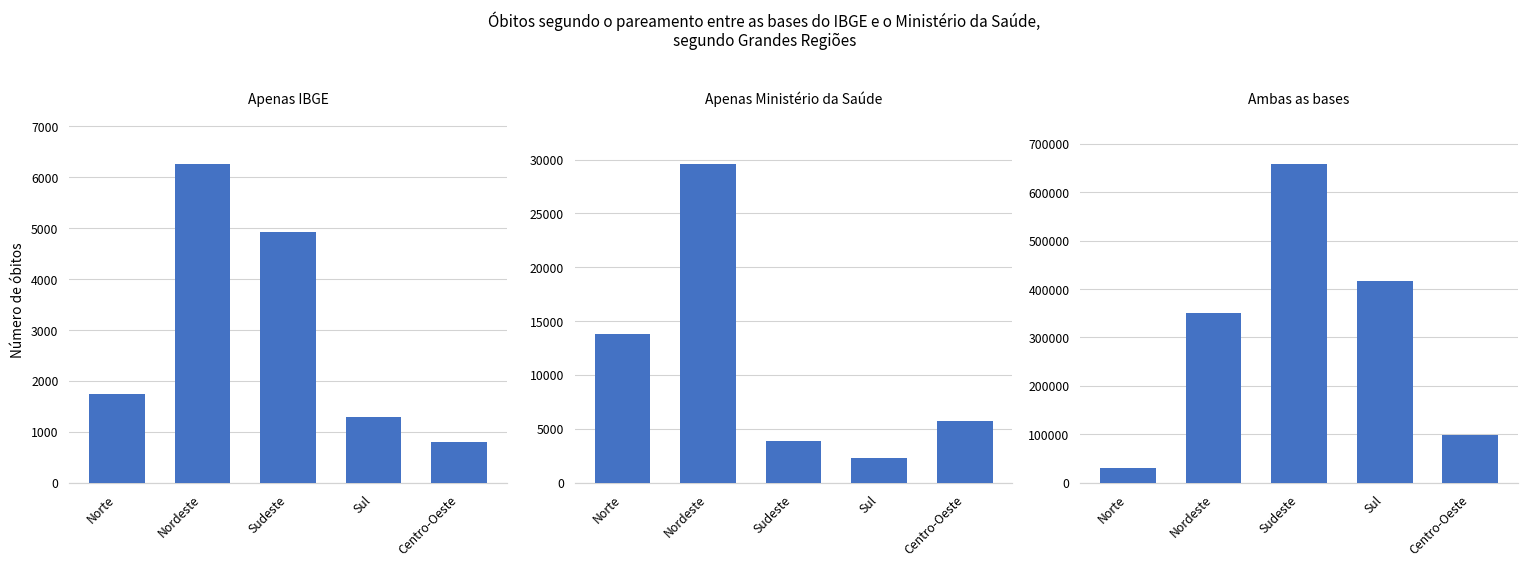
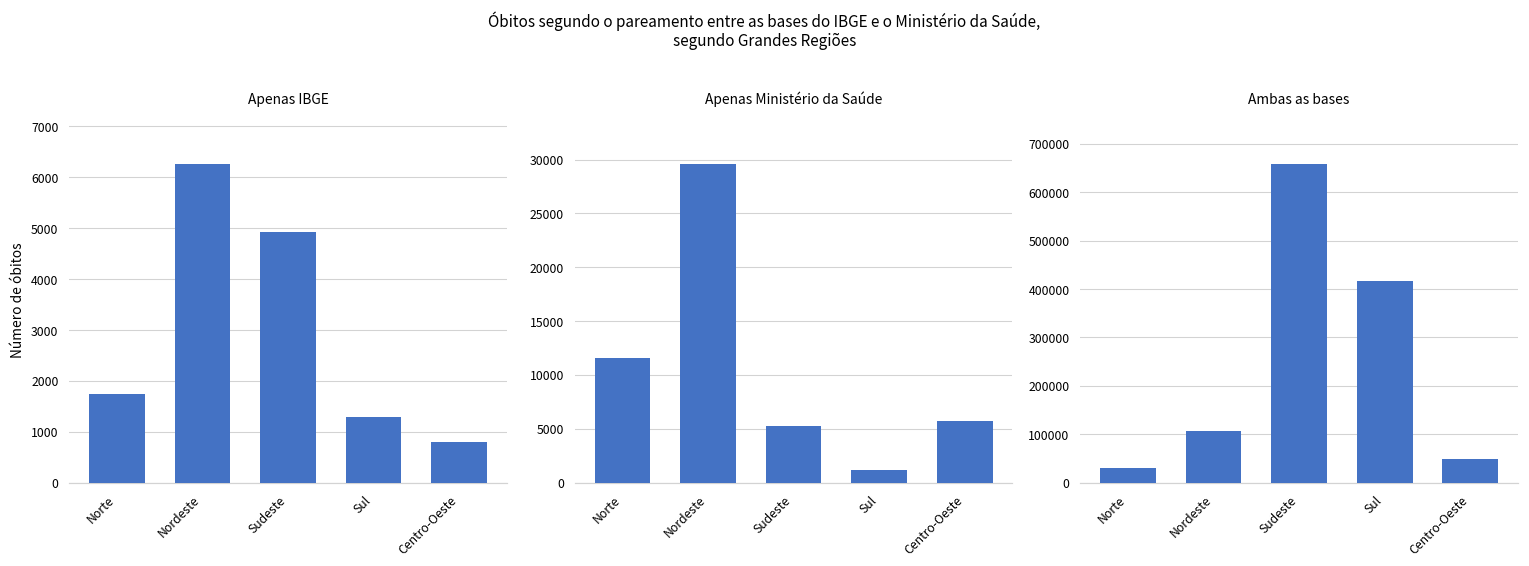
Apenas Ministério da Saúde, Norte: 14000 -> 12000
Apenas Ministério da Saúde, Sudeste: 4000 -> 5000
Apenas Ministério da Saúde, Sul: 2000 -> 1000
Ambas as bases, Nordeste: 350000 -> 110000
Ambas as bases, Centro-Oeste: 100000 -> 50000
